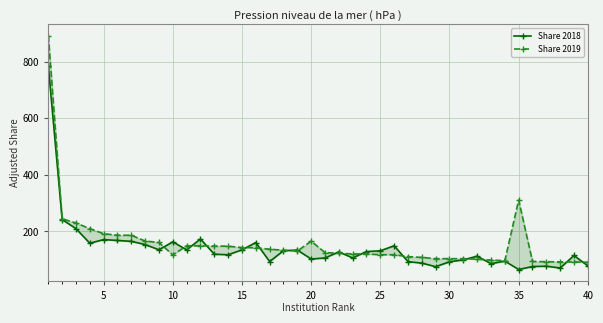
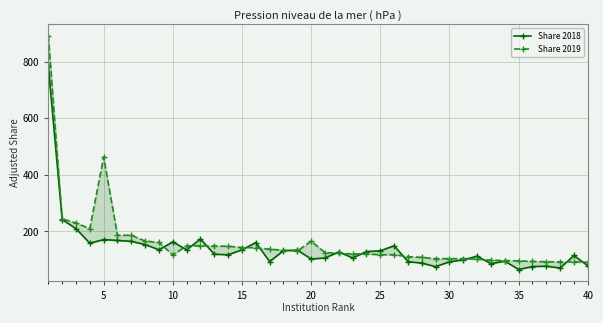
Share 2019, 5: 190 -> 460
Share 2019, 35: 310 -> 100
